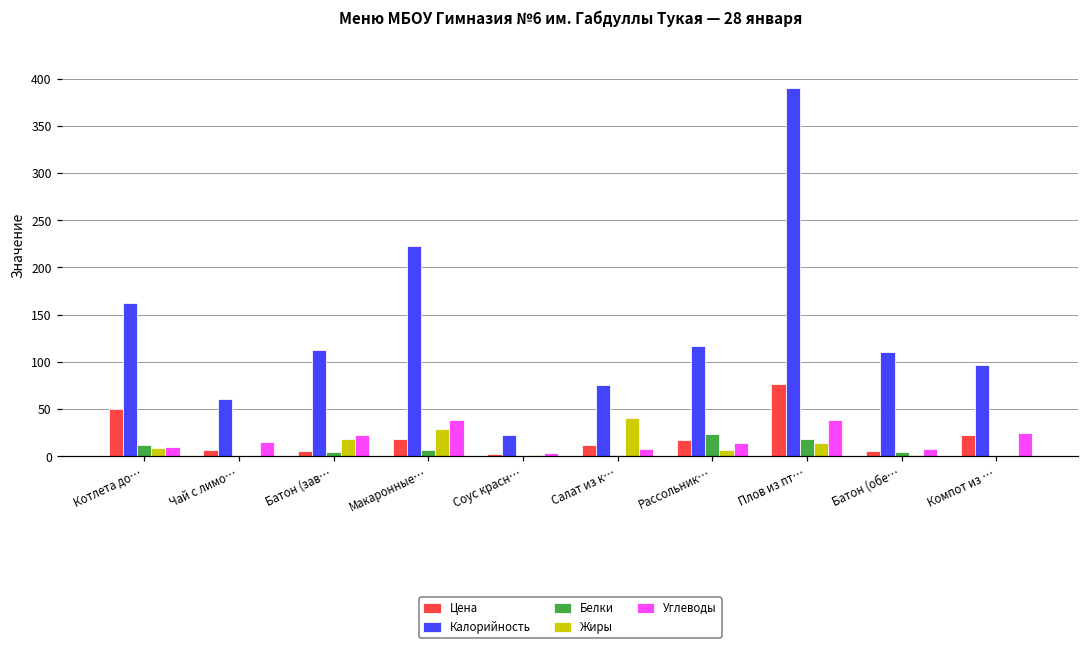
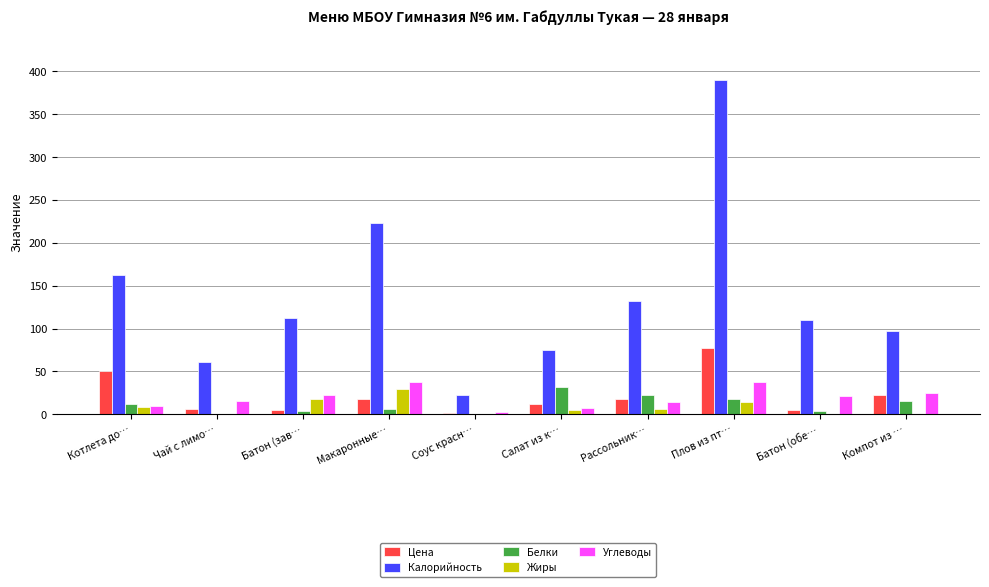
Белки, Салат из к…: 0 -> 30
Жиры, Салат из к…: 40 -> 10
Калорийность, Рассольник…: 120 -> 130
Углеводы, Батон (обе…: 10 -> 20
Белки, Компот из …: 0 -> 20
